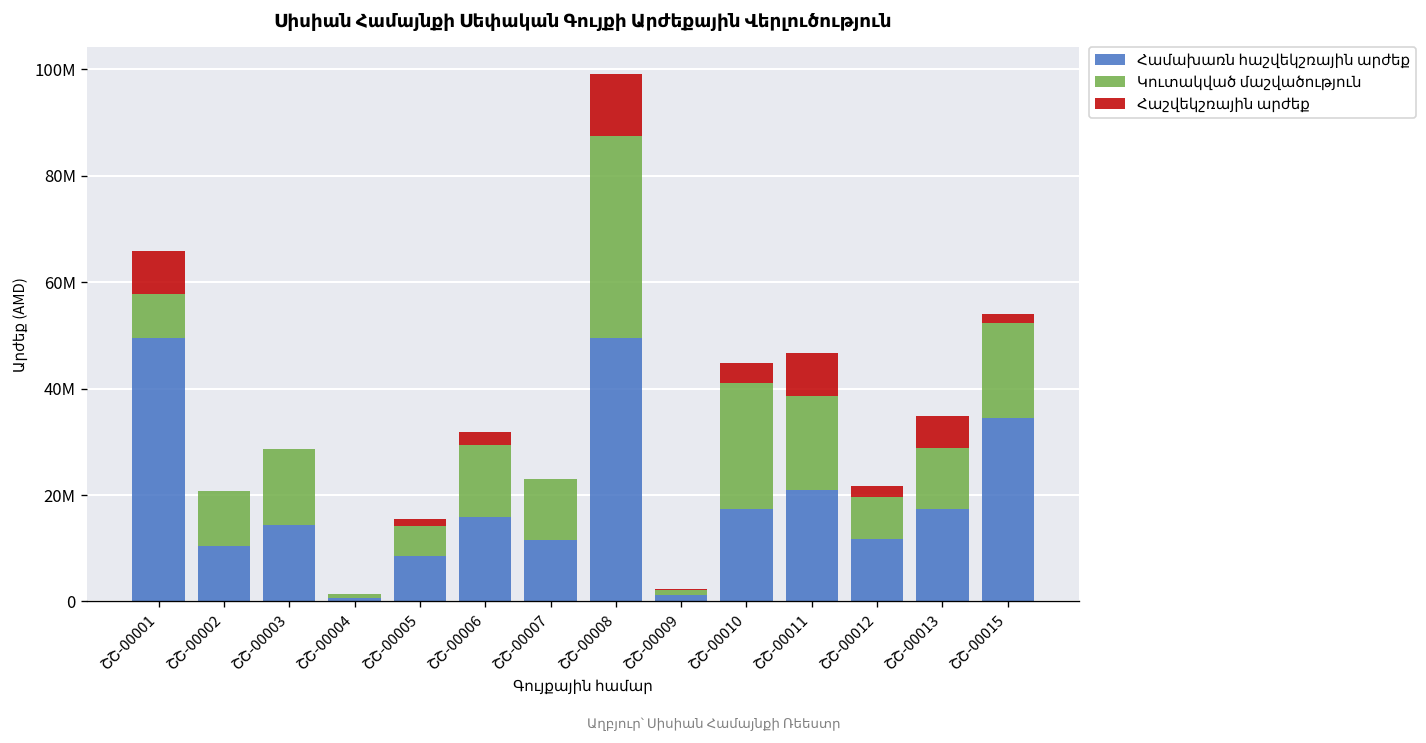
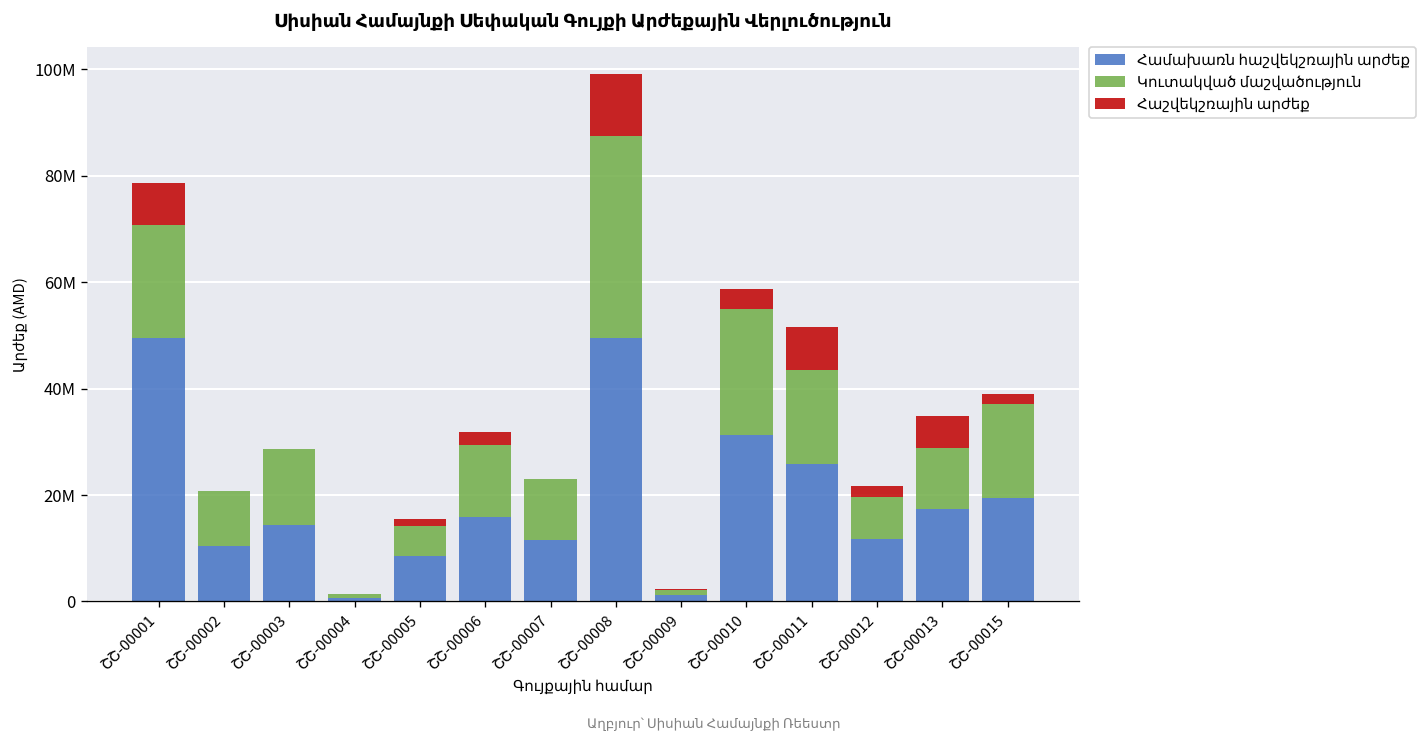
Կուտակված մաշվածություն, ՇՇ-00001: 8000000 -> 21000000
Համախառն հաշվեկշռային արժեք, ՇՇ-00010: 17000000 -> 31000000
Համախառն հաշվեկշռային արժեք, ՇՇ-00011: 21000000 -> 26000000
Համախառն հաշվեկշռային արժեք, ՇՇ-00015: 35000000 -> 19000000
